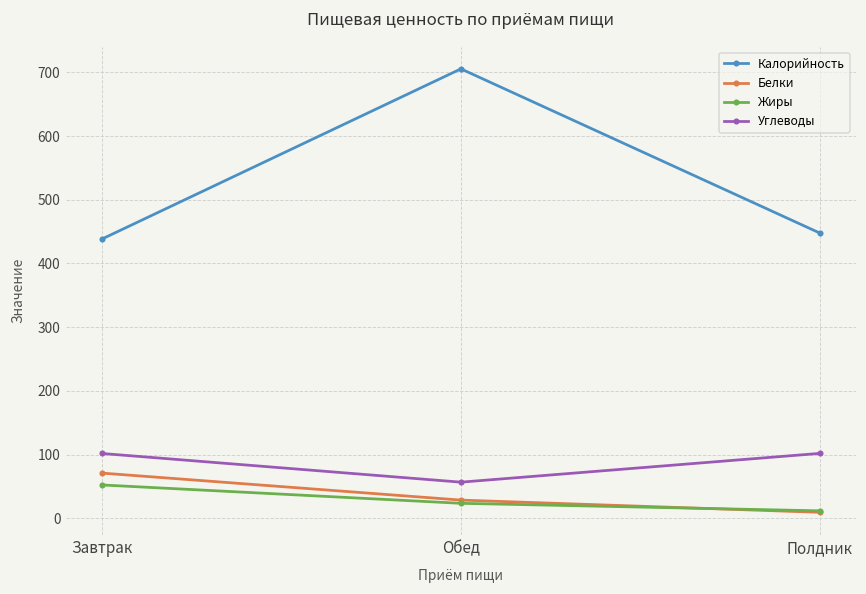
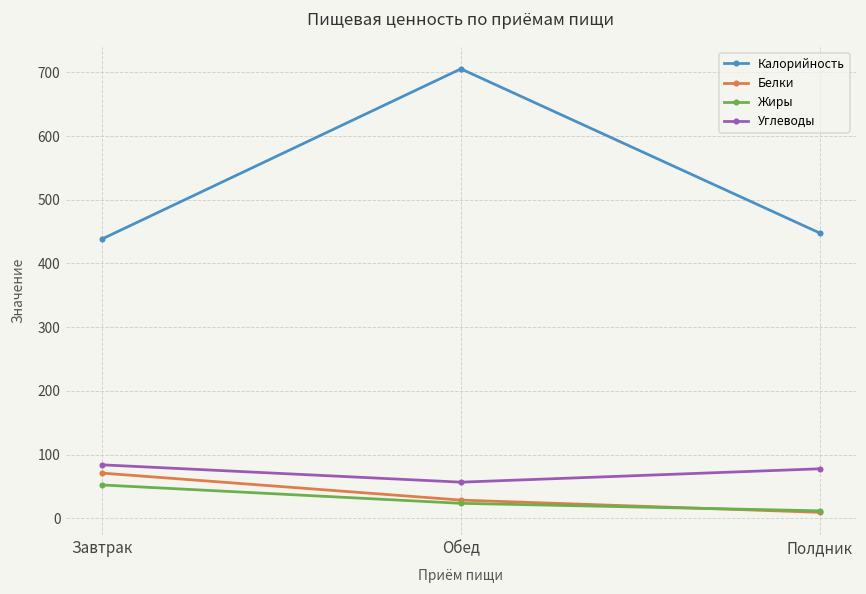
Углеводы, Завтрак: 100 -> 80
Углеводы, Полдник: 100 -> 80
